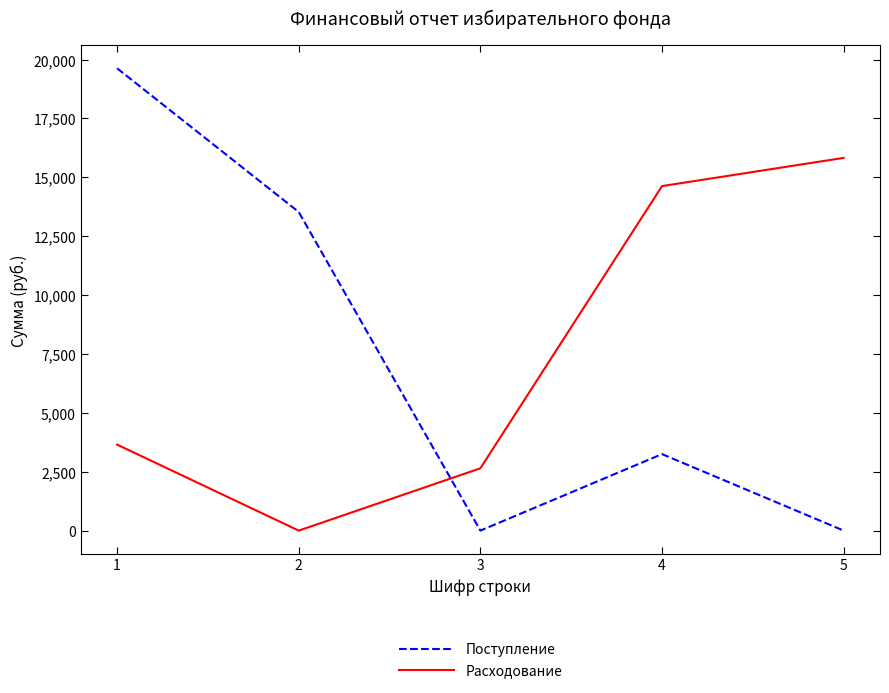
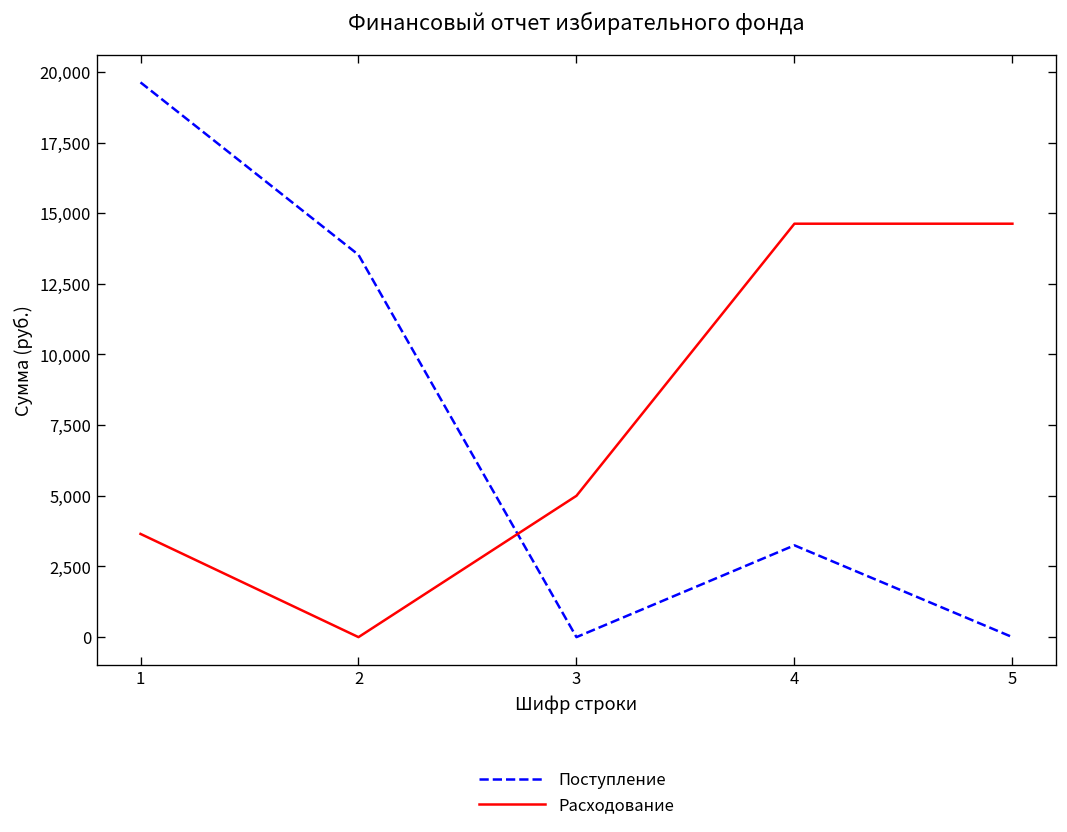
Расходование, 3: 2,600 -> 5,000
Расходование, 5: 15,800 -> 14,600
